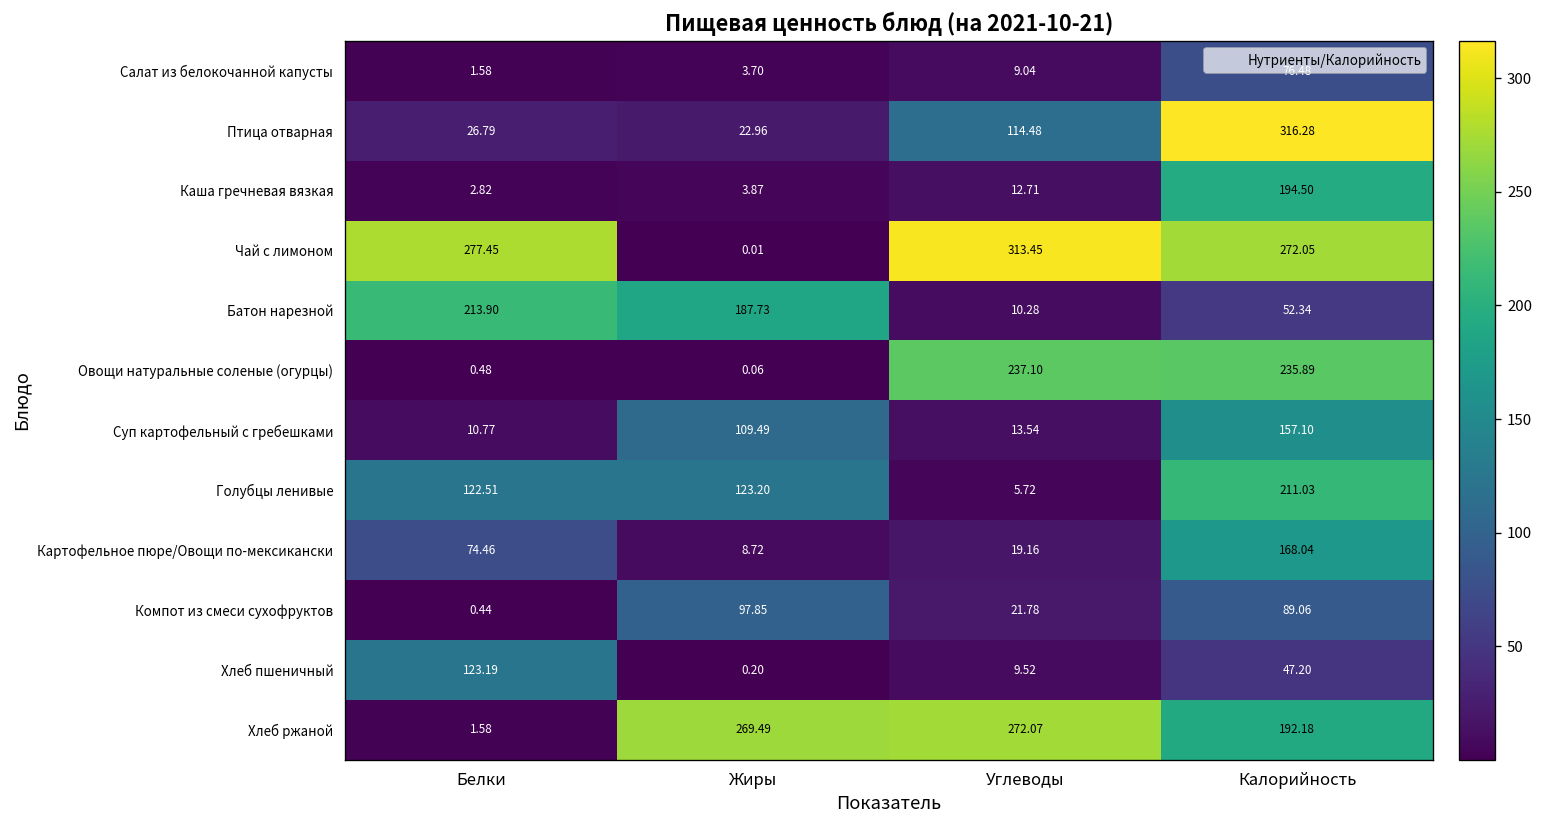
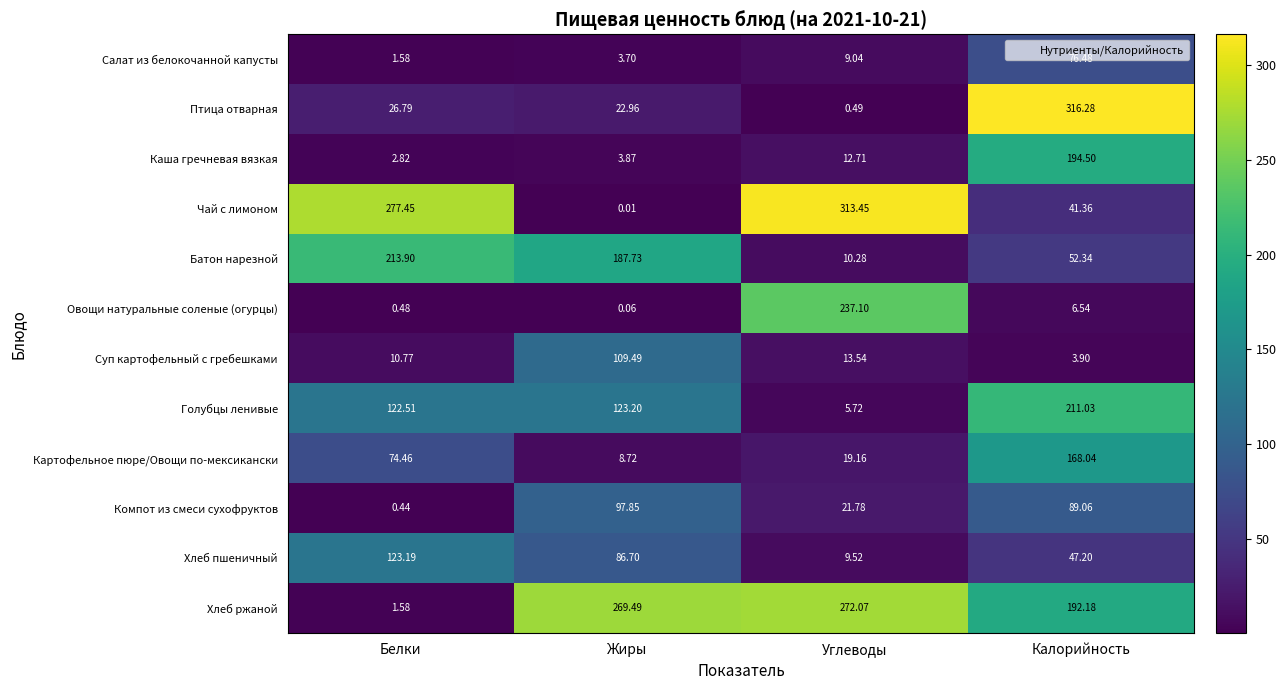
Птица отварная, Углеводы: 114.48 -> 0.49
Чай с лимоном, Калорийность: 272.05 -> 41.36
Овощи натуральные соленые (огурцы), Калорийность: 235.89 -> 6.54
Суп картофельный с гребешками, Калорийность: 157.10 -> 3.90
Хлеб пшеничный, Жиры: 0.20 -> 86.70
